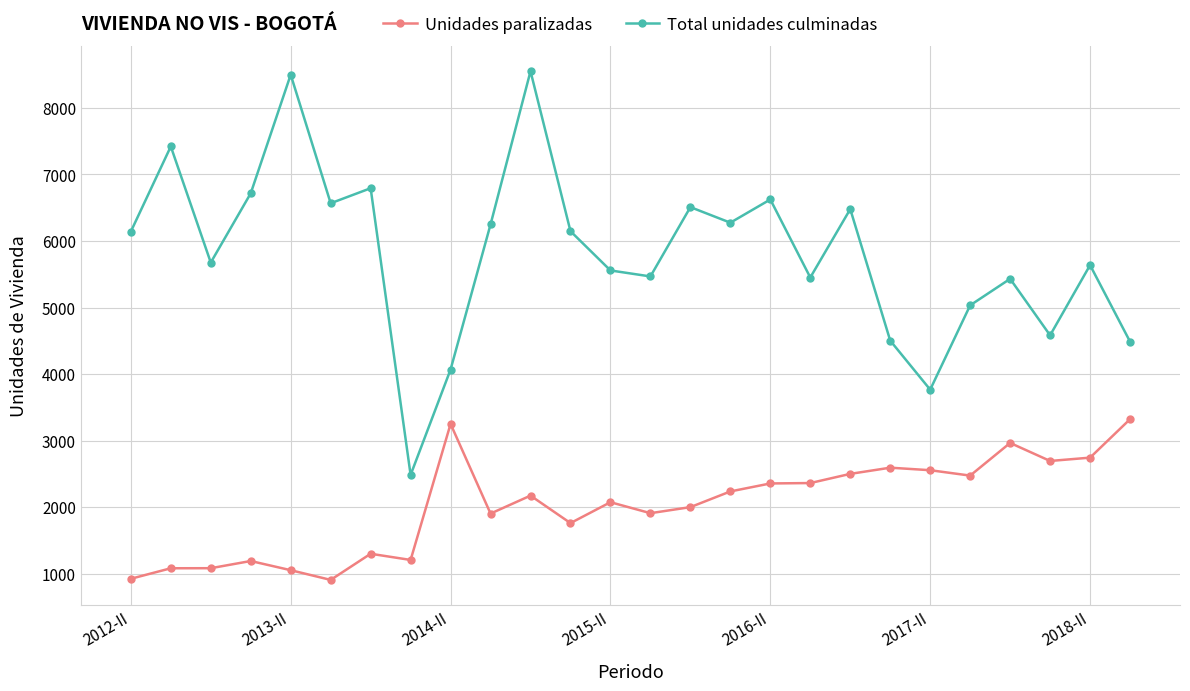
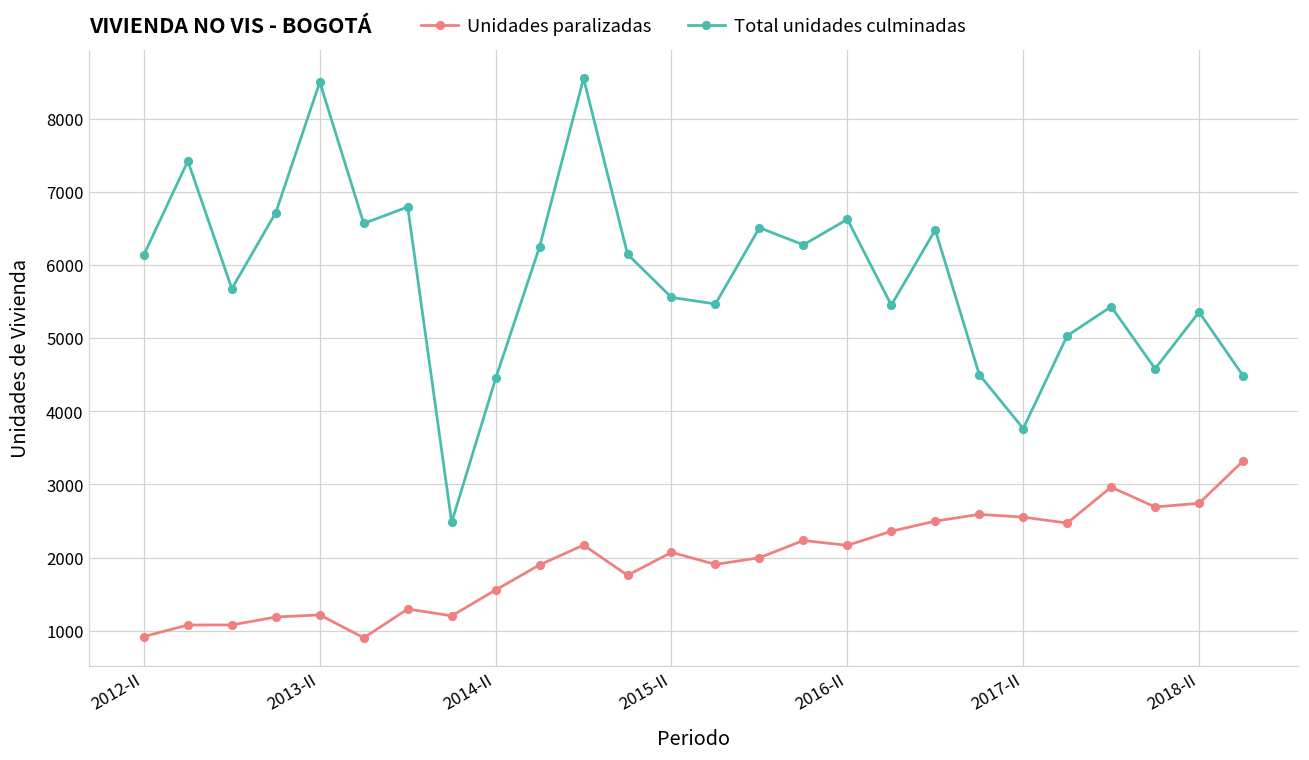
Unidades paralizadas, 2013-II: 1100 -> 1200
Unidades paralizadas, 2014-II: 3300 -> 1600
Total unidades culminadas, 2014-II: 4100 -> 4500
Unidades paralizadas, 2016-II: 2400 -> 2200
Total unidades culminadas, 2018-II: 5600 -> 5400
